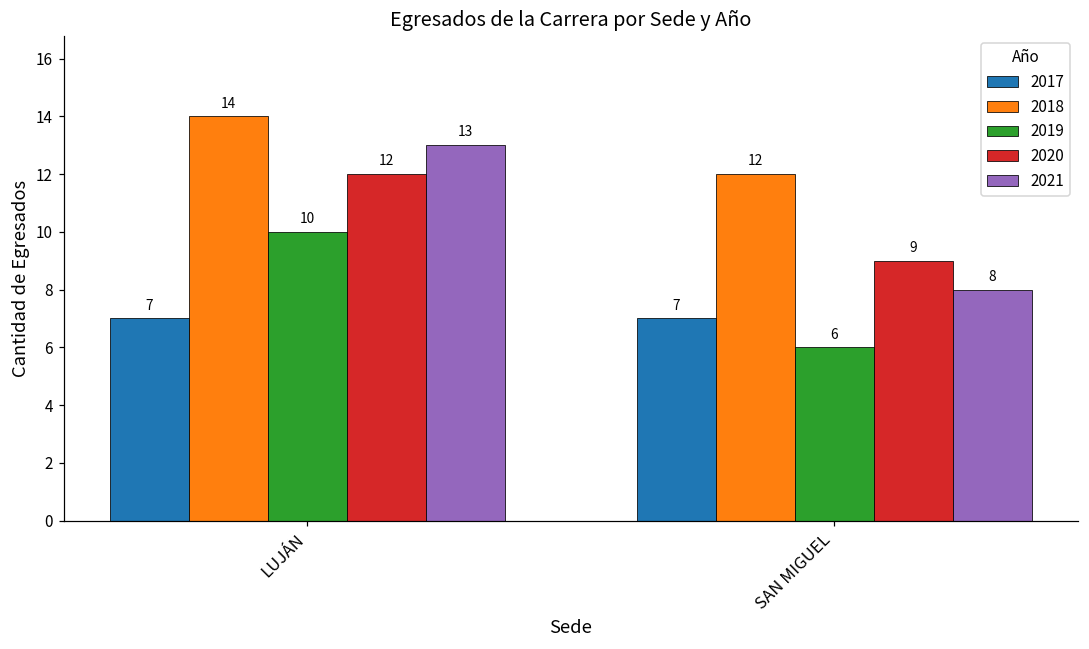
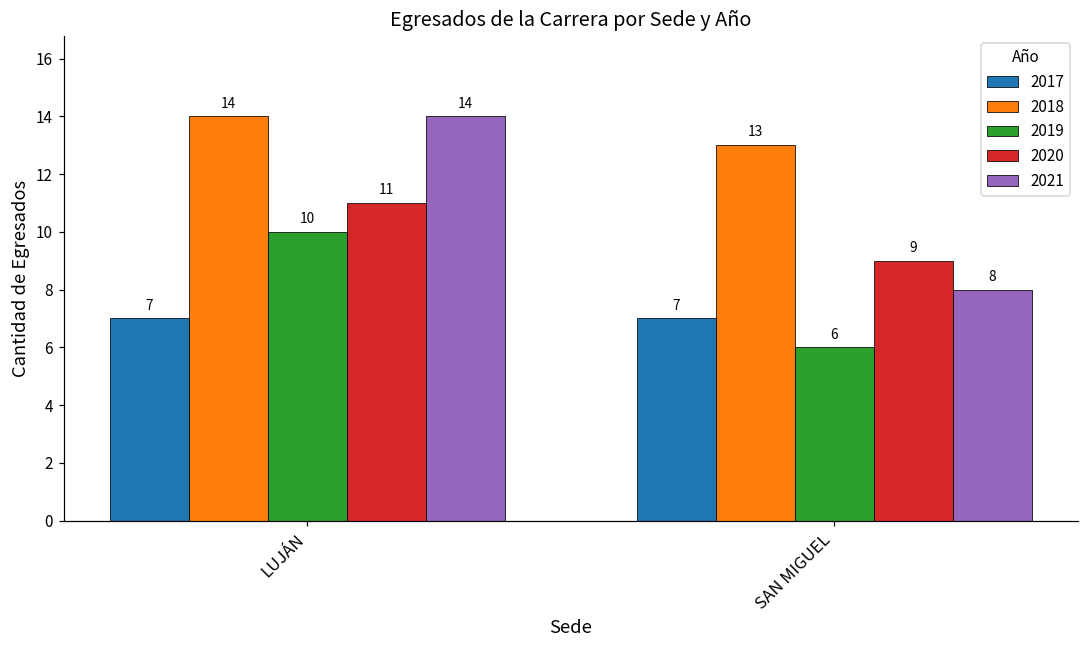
2020, LUJÁN: 12 -> 11
2021, LUJÁN: 13 -> 14
2018, SAN MIGUEL: 12 -> 13
